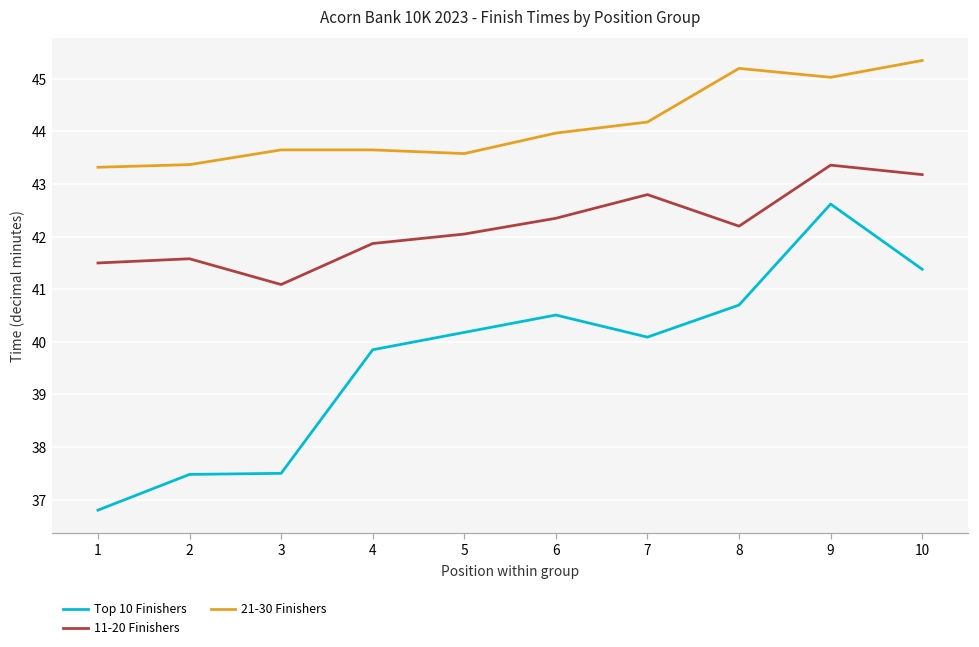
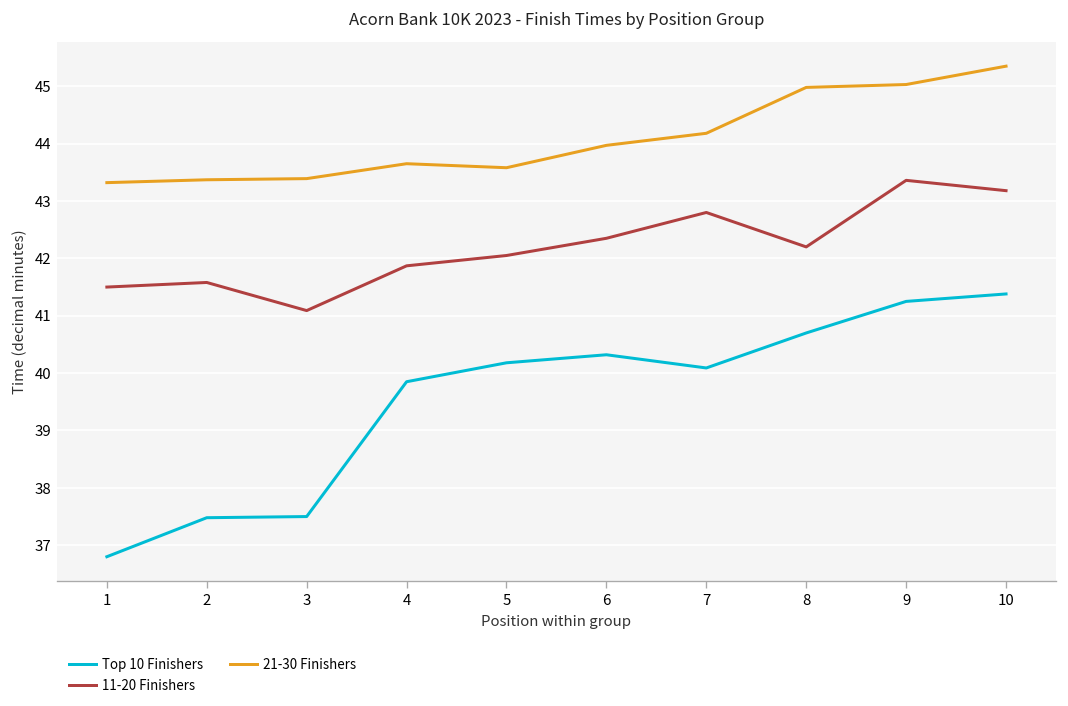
21-30 Finishers, 3: 43.7 -> 43.4
Top 10 Finishers, 6: 40.5 -> 40.3
21-30 Finishers, 8: 45.2 -> 45.0
Top 10 Finishers, 9: 42.6 -> 41.3
